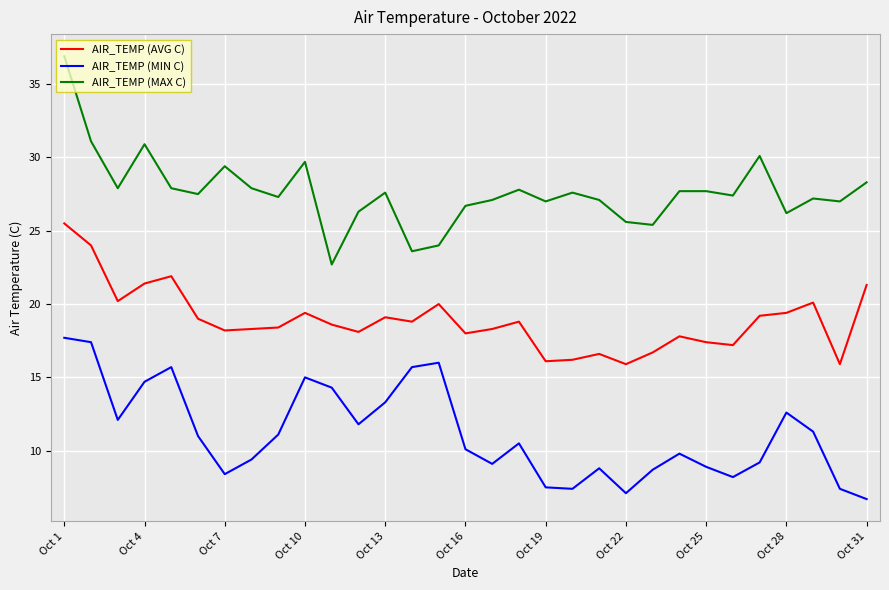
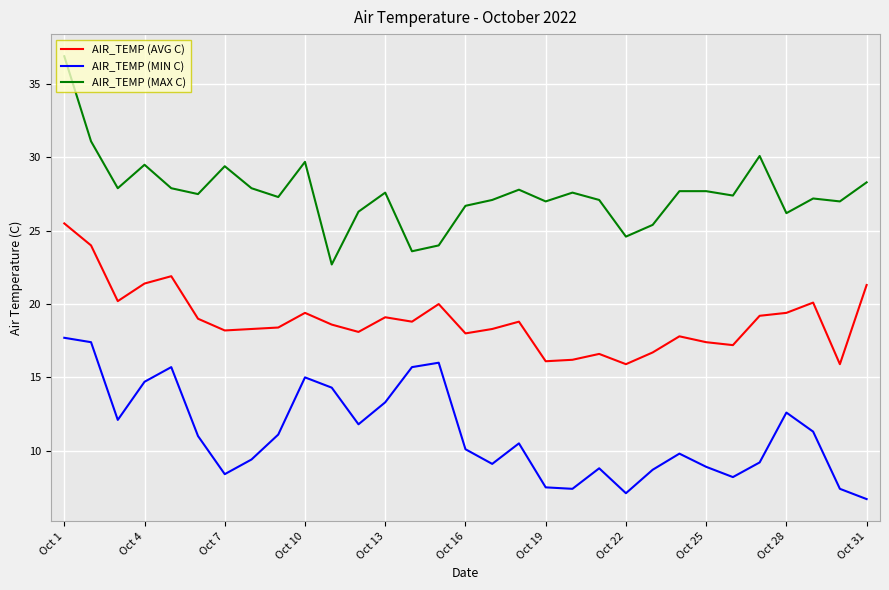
AIR_TEMP (MAX C), Oct 4: 30.9 -> 29.5
AIR_TEMP (MAX C), Oct 22: 25.6 -> 24.6
